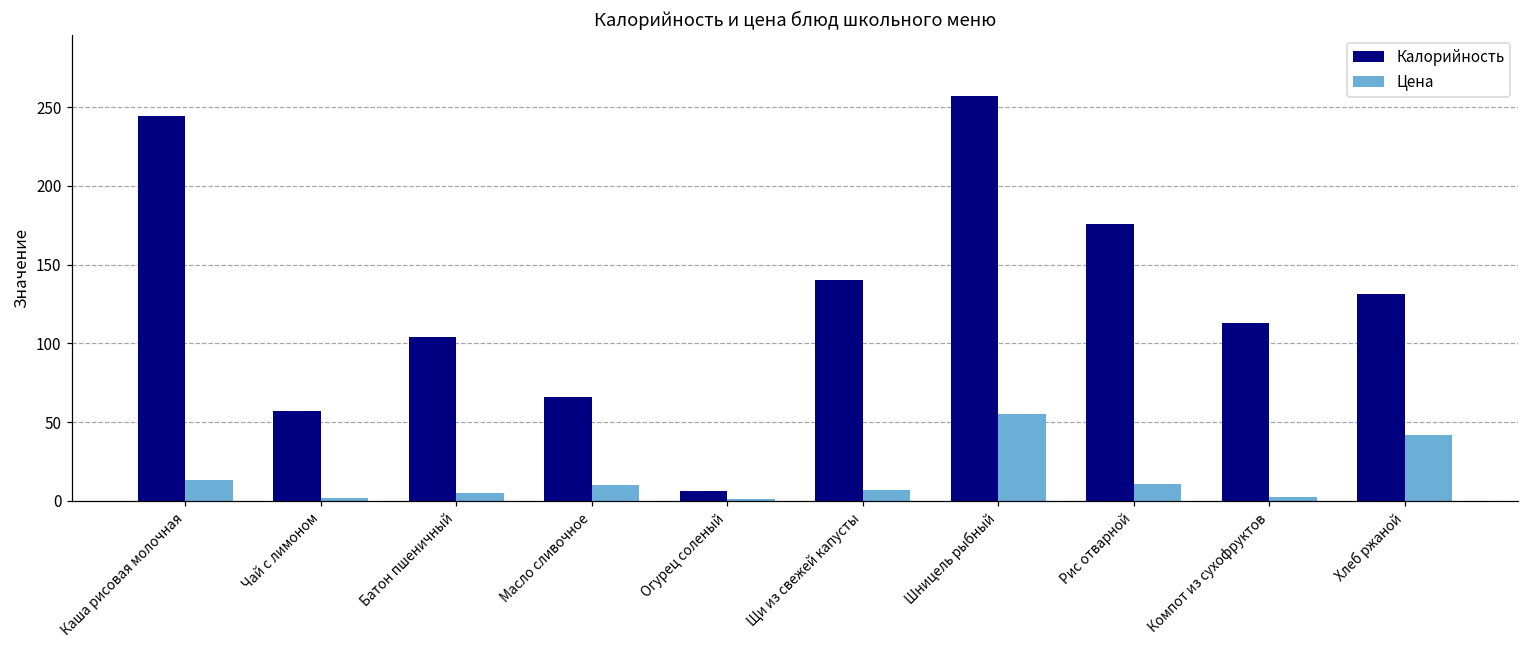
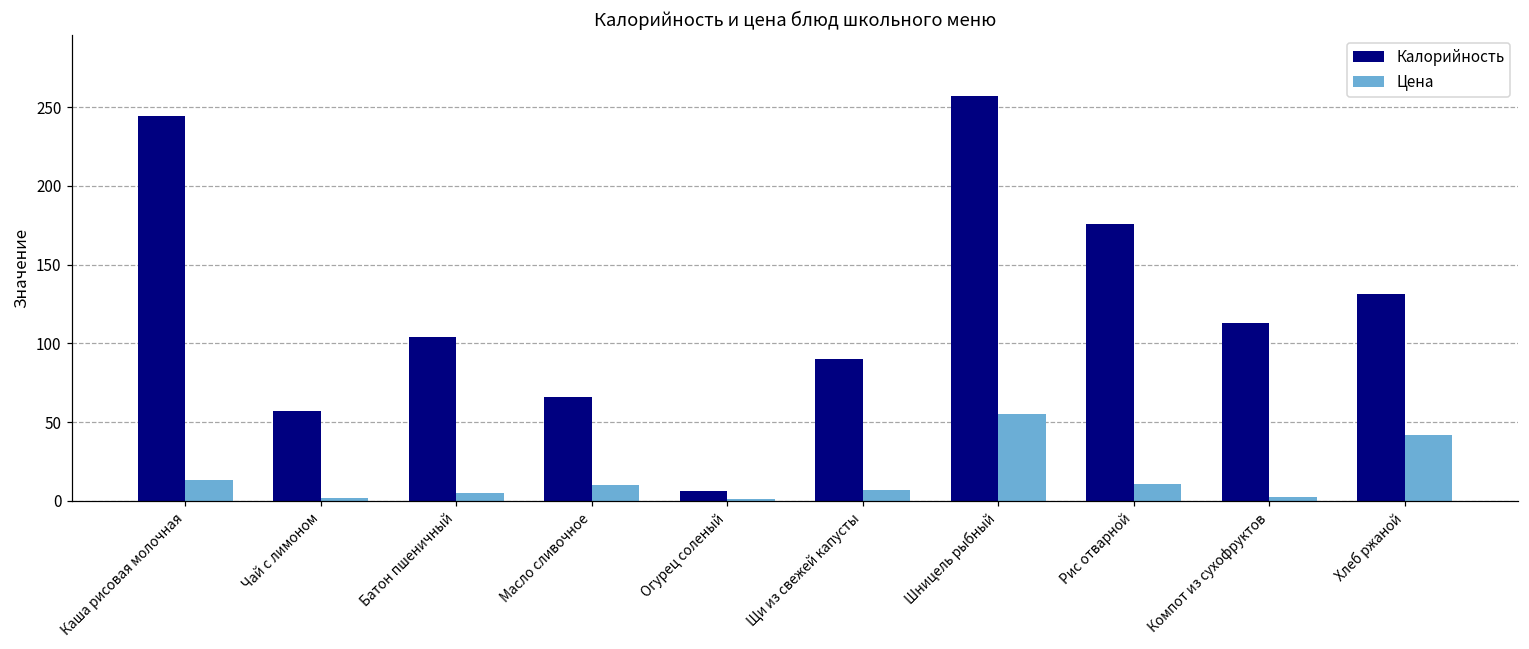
Калорийность, Щи из свежей капусты: 140 -> 90
